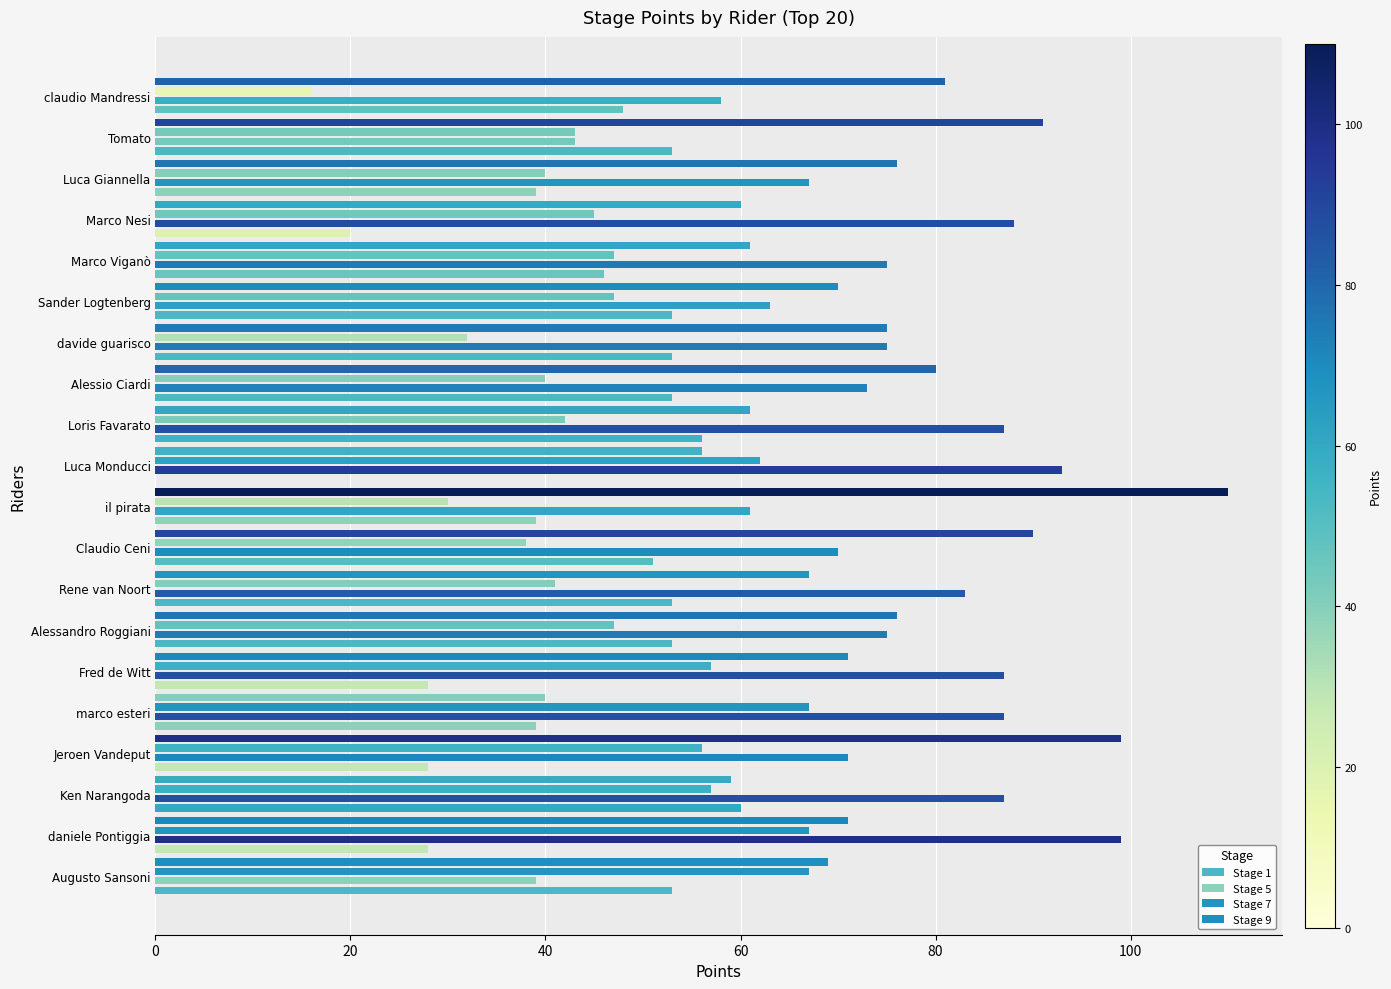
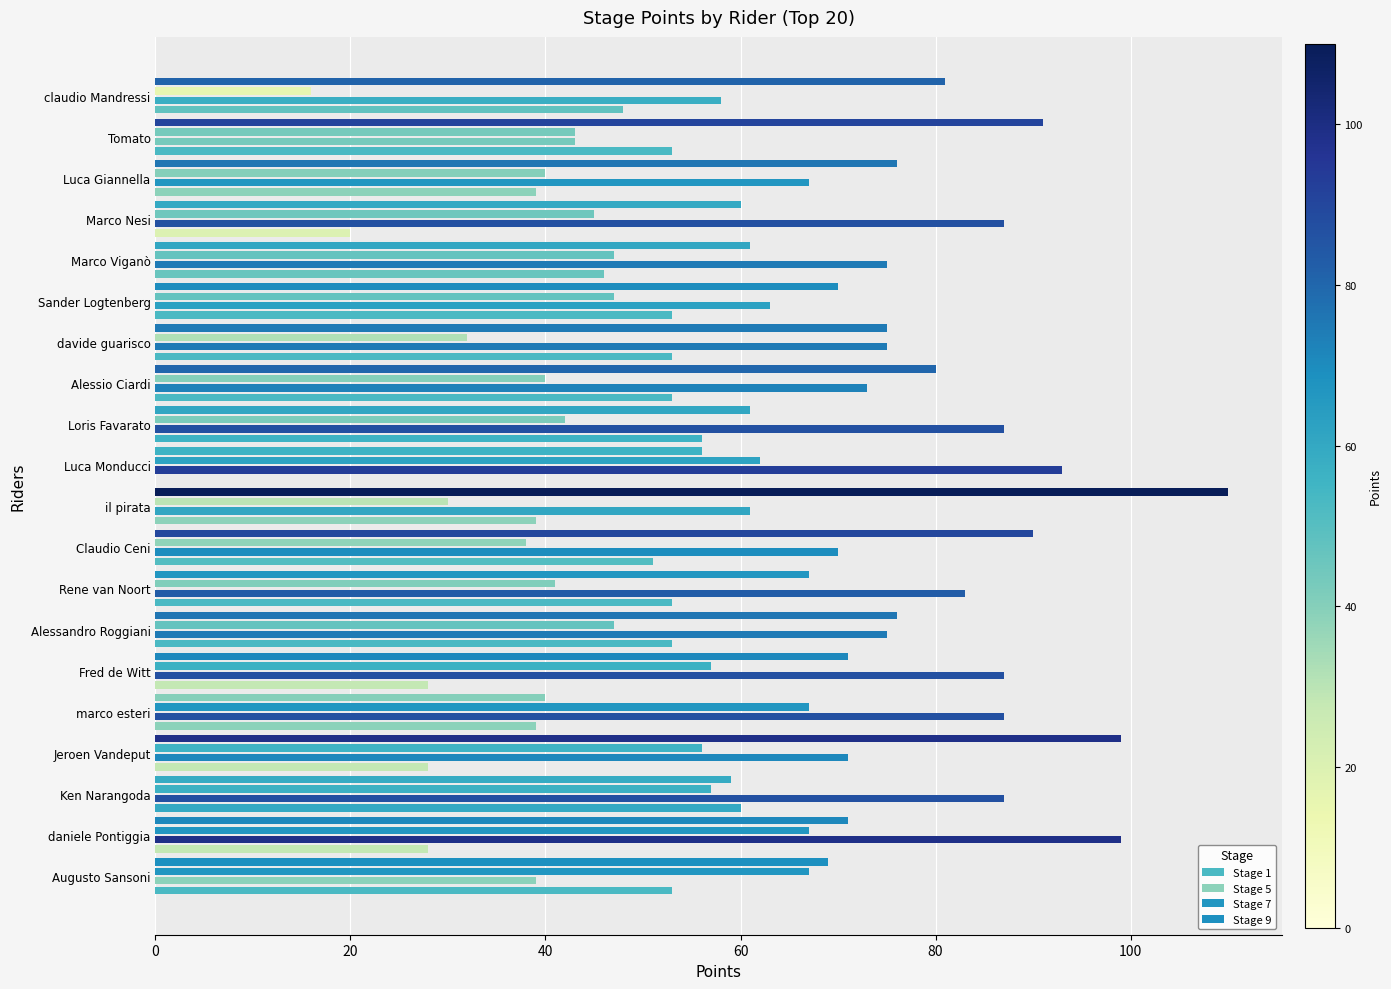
Stage 5, Marco Nesi: 88 -> 87
